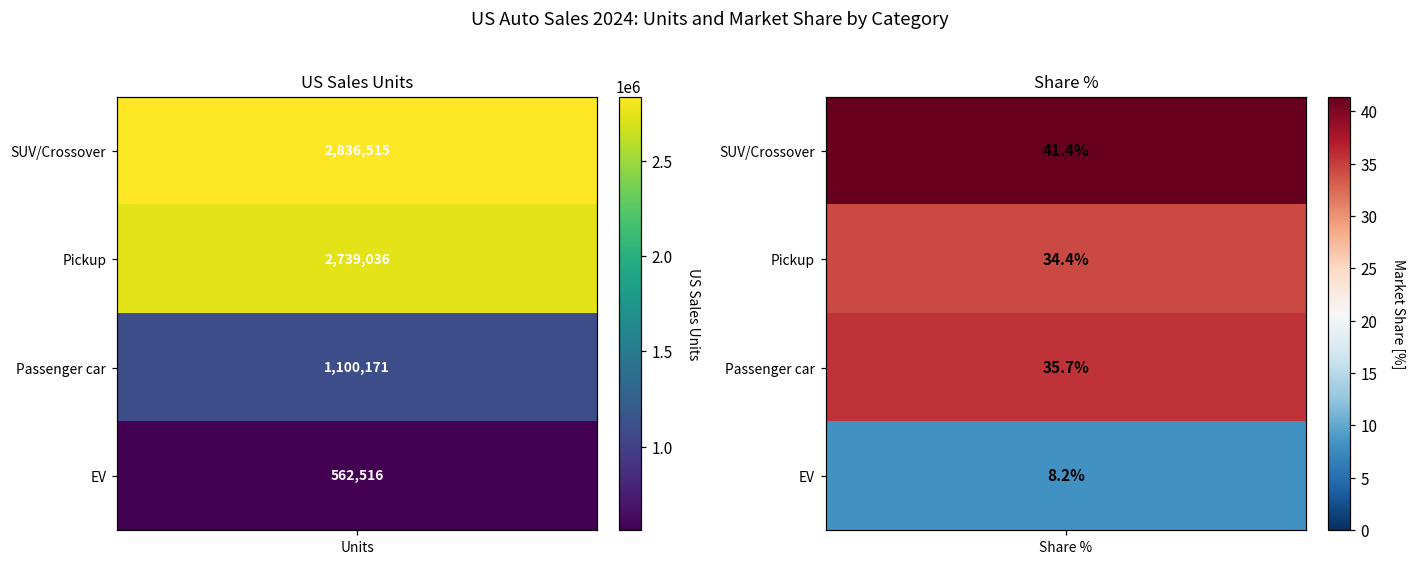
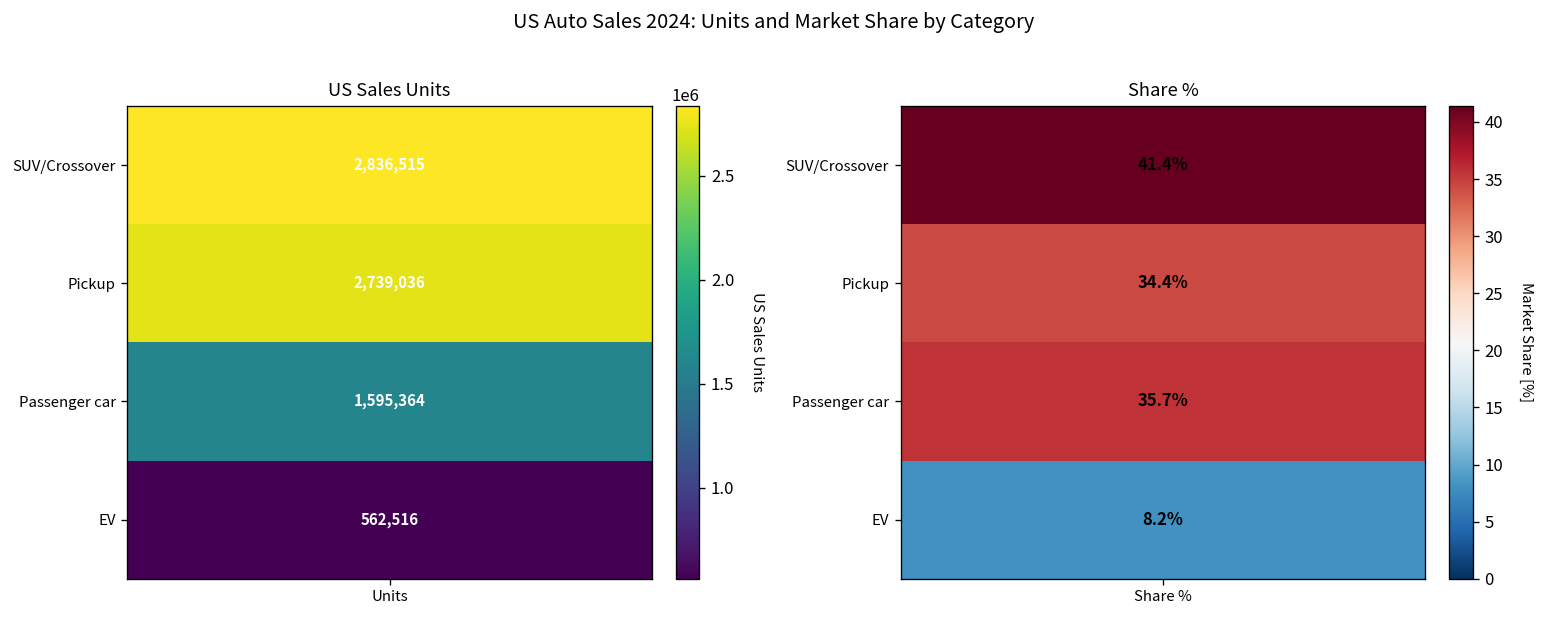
US Sales Units, Passenger car, Units: 1,100,171 -> 1,595,364
